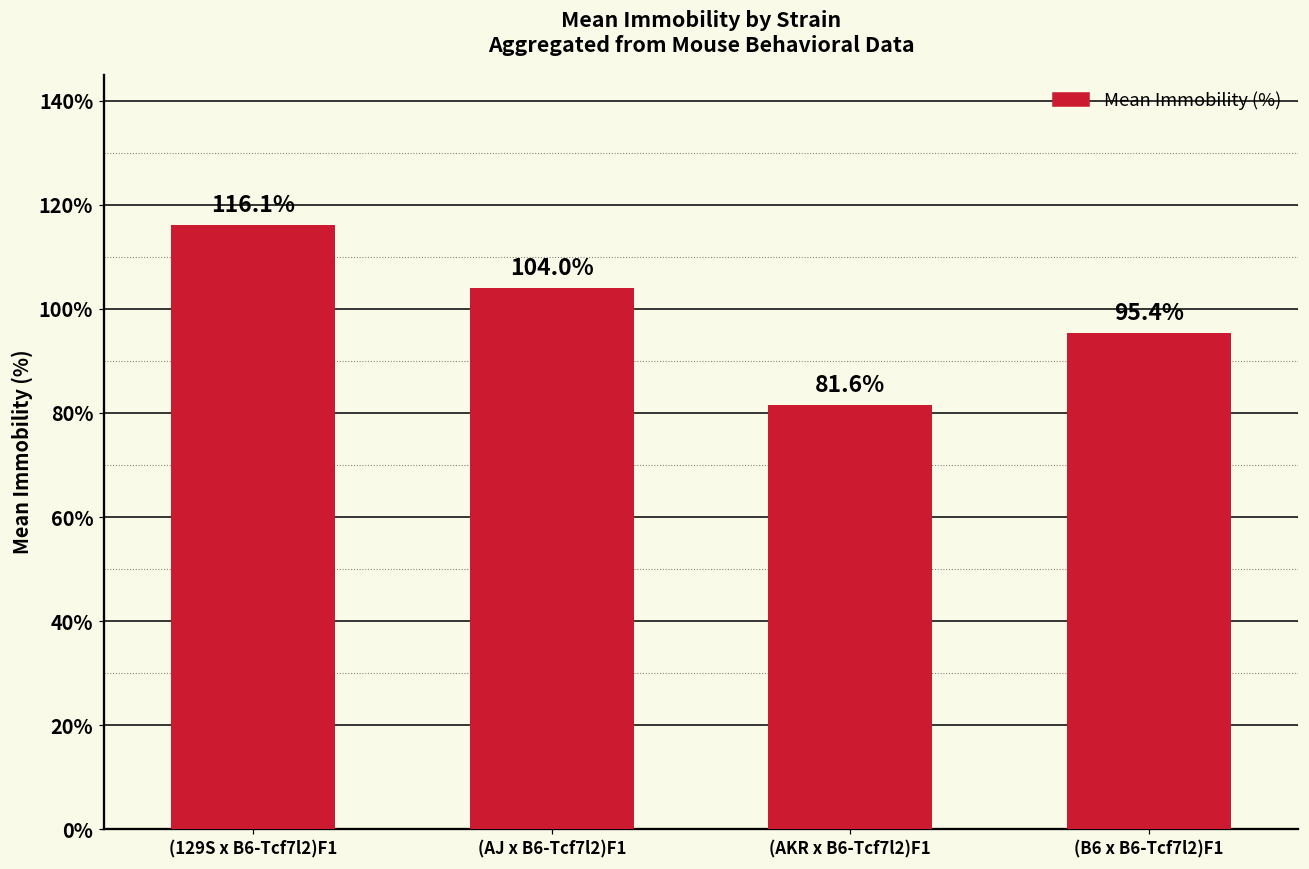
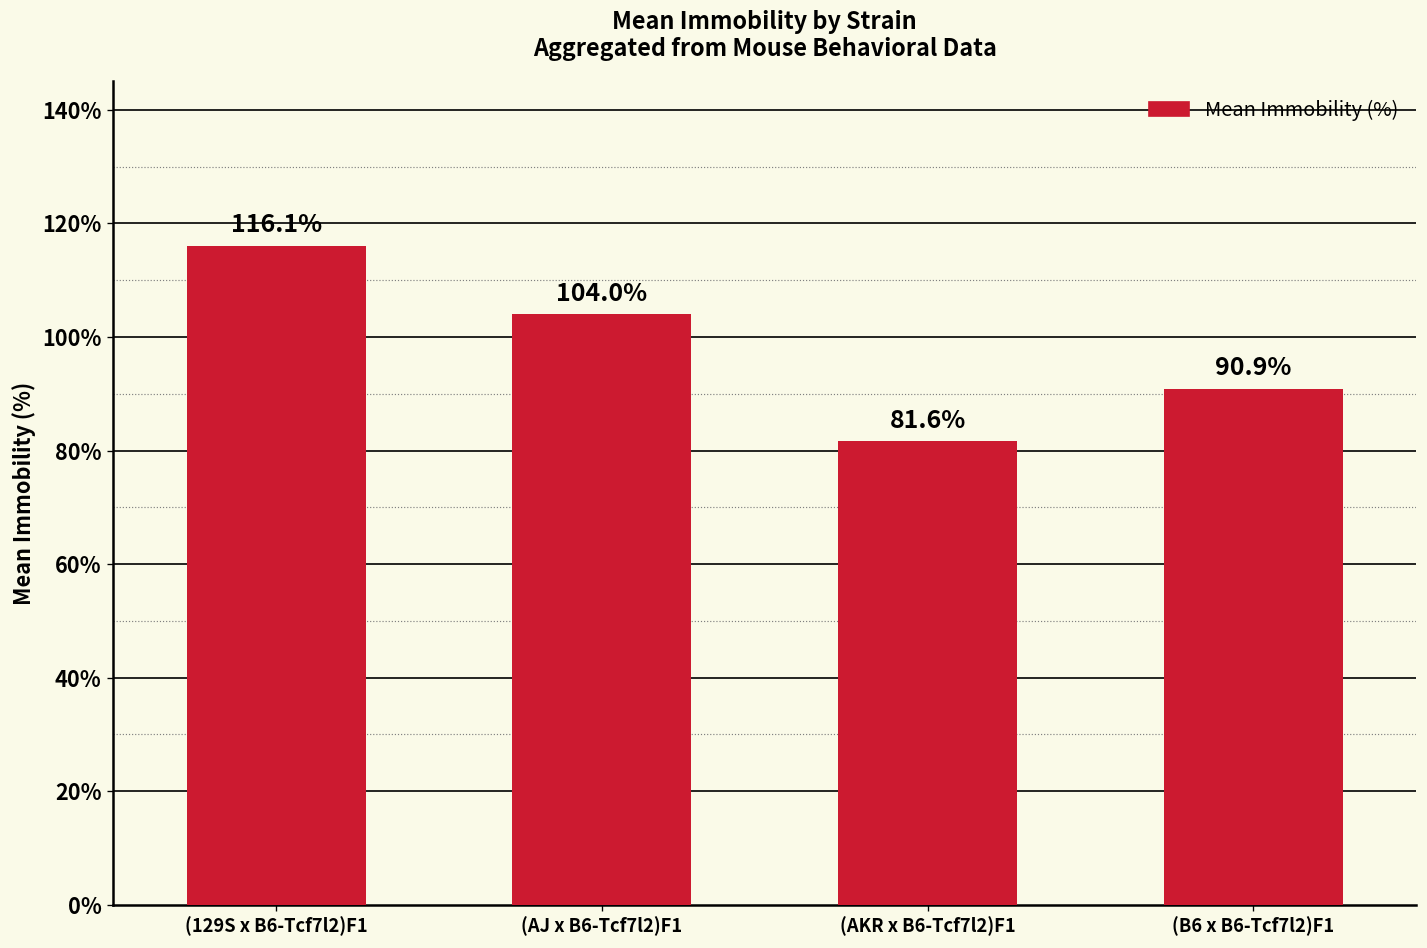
(B6 x B6-Tcf7l2)F1: 95.4% -> 90.9%
